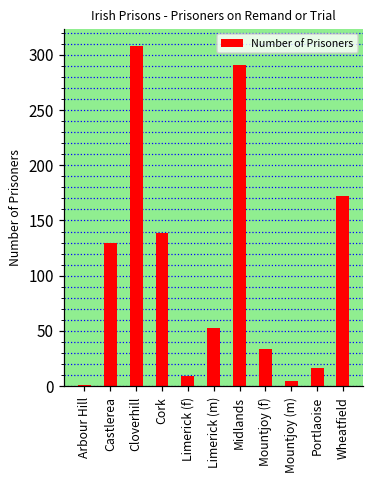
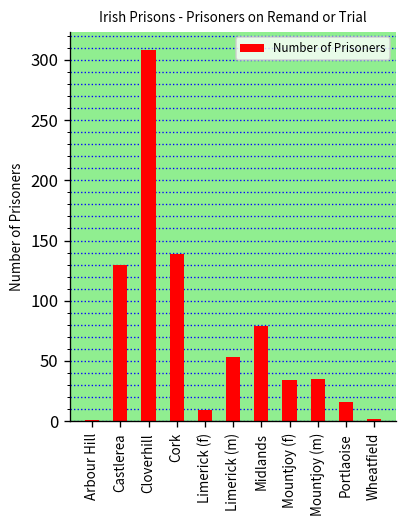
Midlands: 291 -> 79
Mountjoy (m): 5 -> 35
Wheatfield: 172 -> 2
